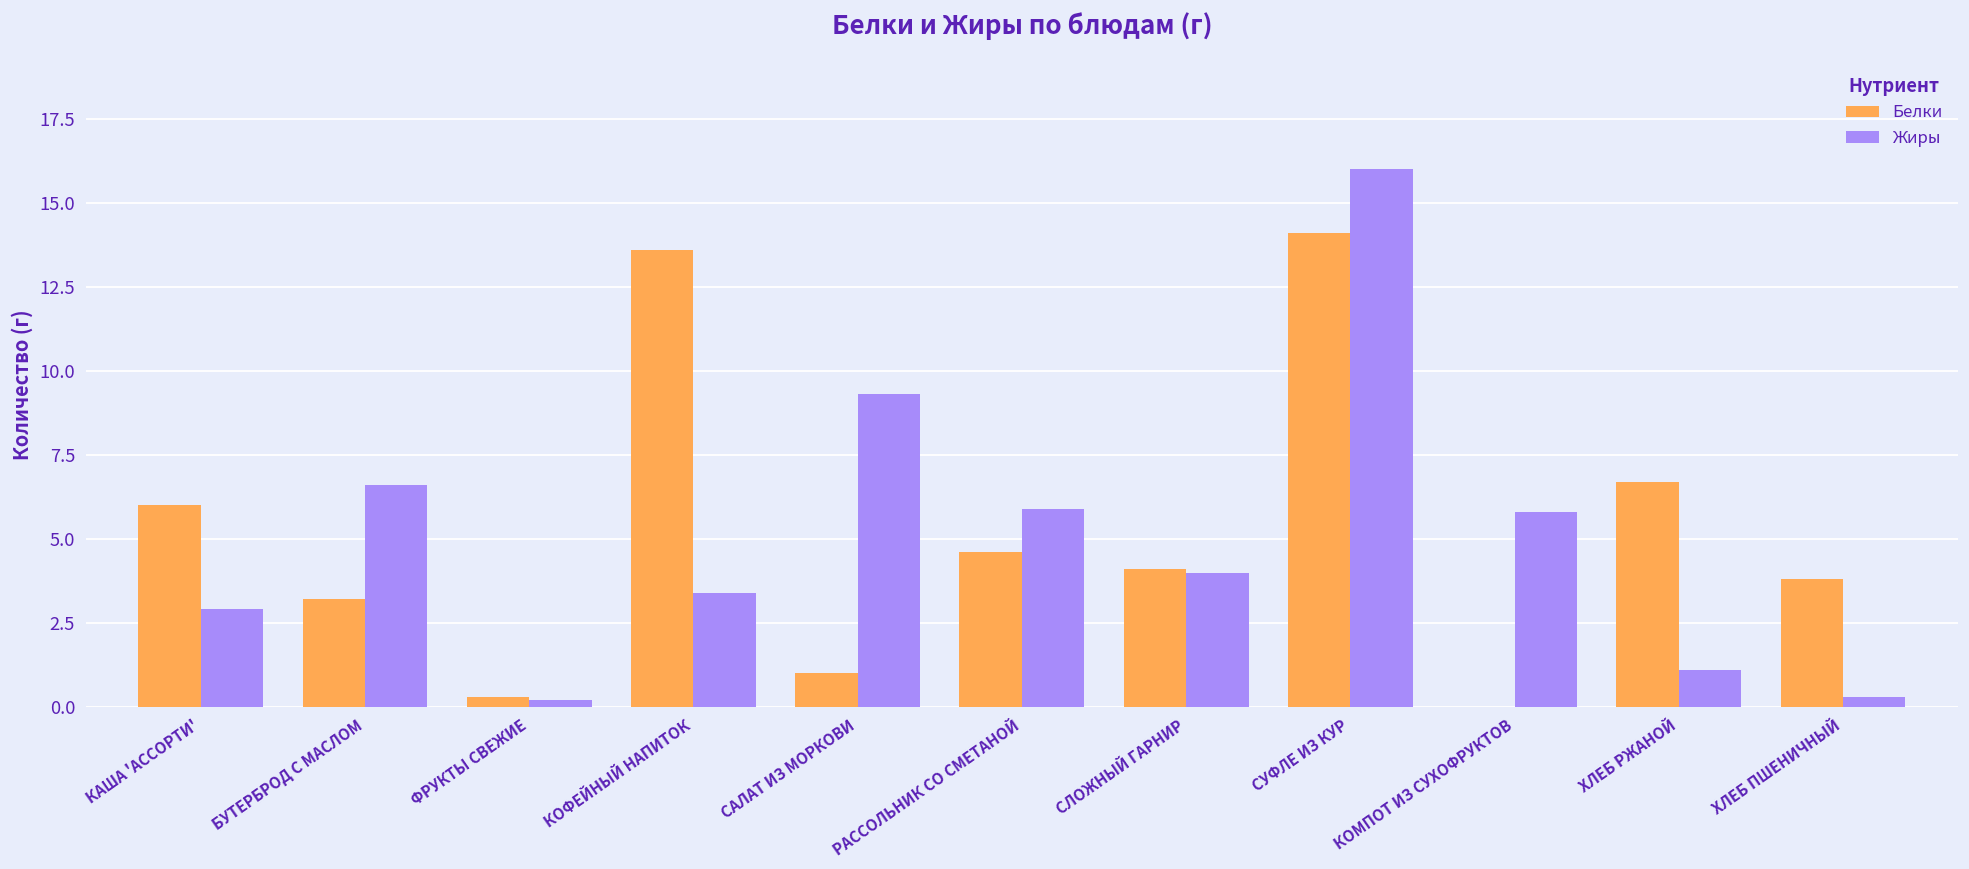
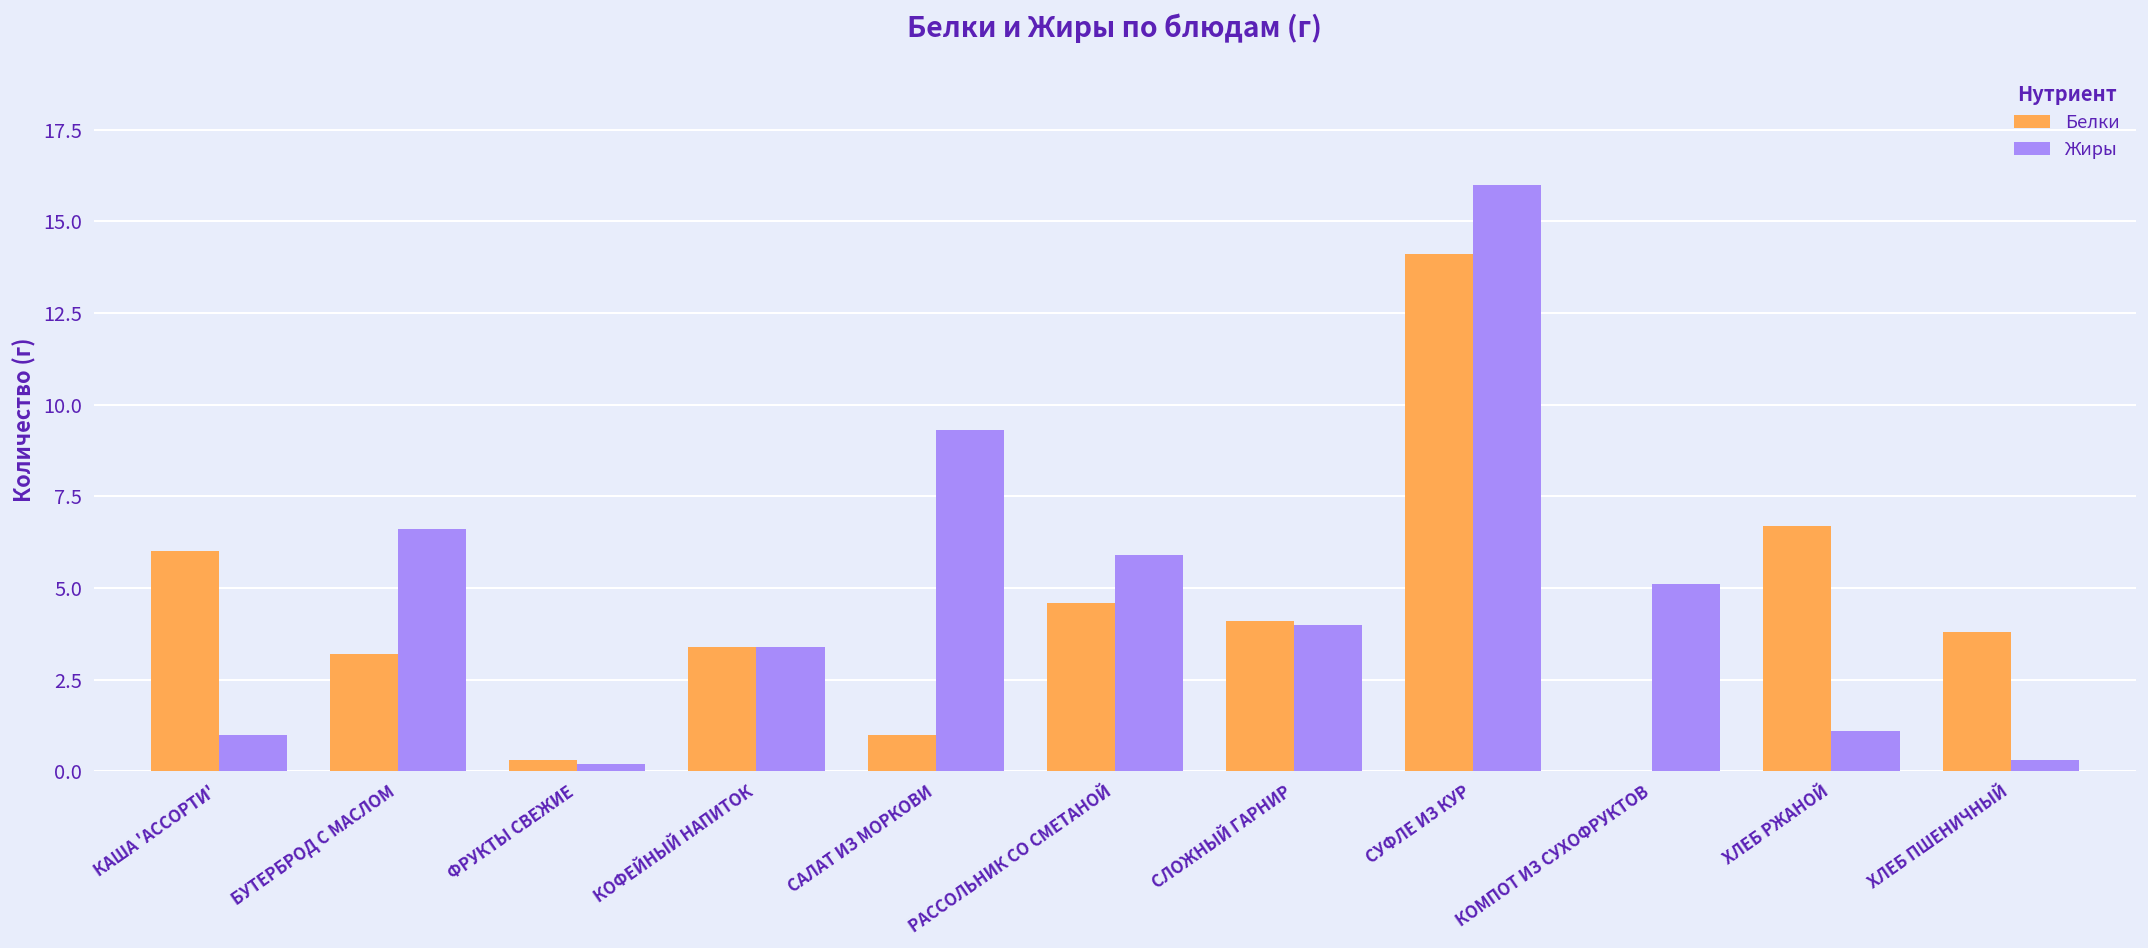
Жиры, КАША 'АССОРТИ': 2.9 -> 1.0
Белки, КОФЕЙНЫЙ НАПИТОК: 13.6 -> 3.4
Жиры, КОМПОТ ИЗ СУХОФРУКТОВ: 5.8 -> 5.1
